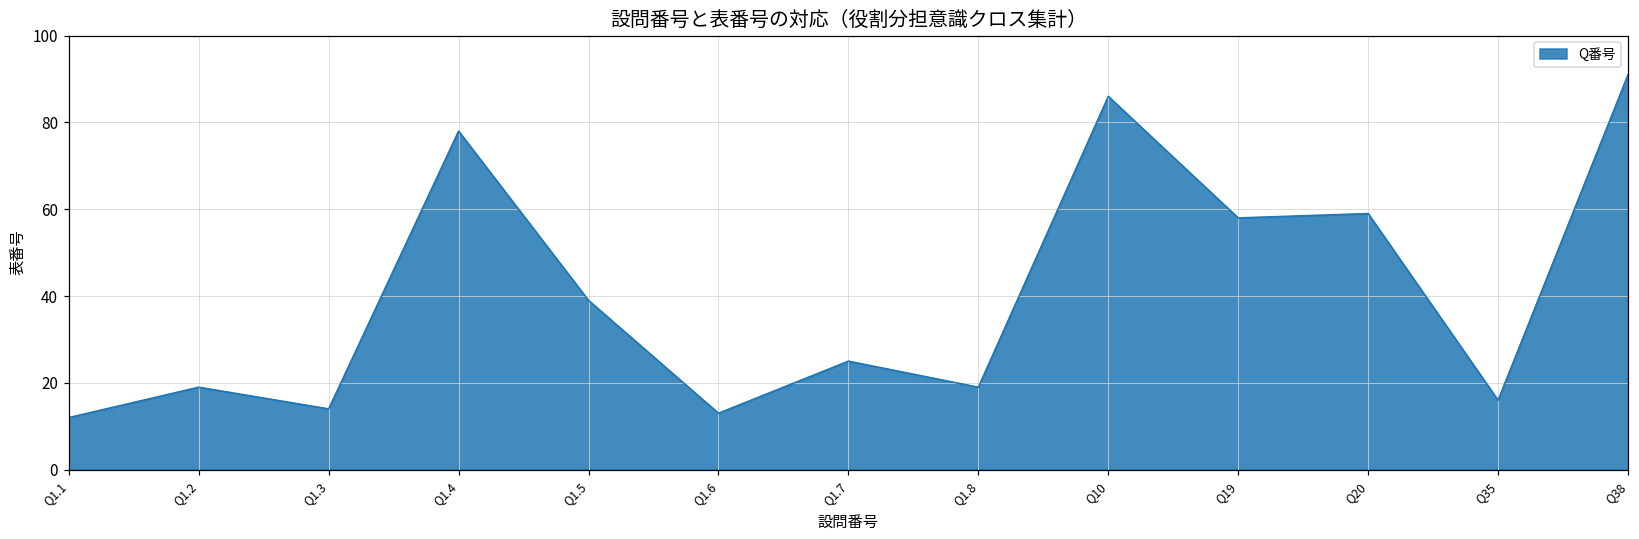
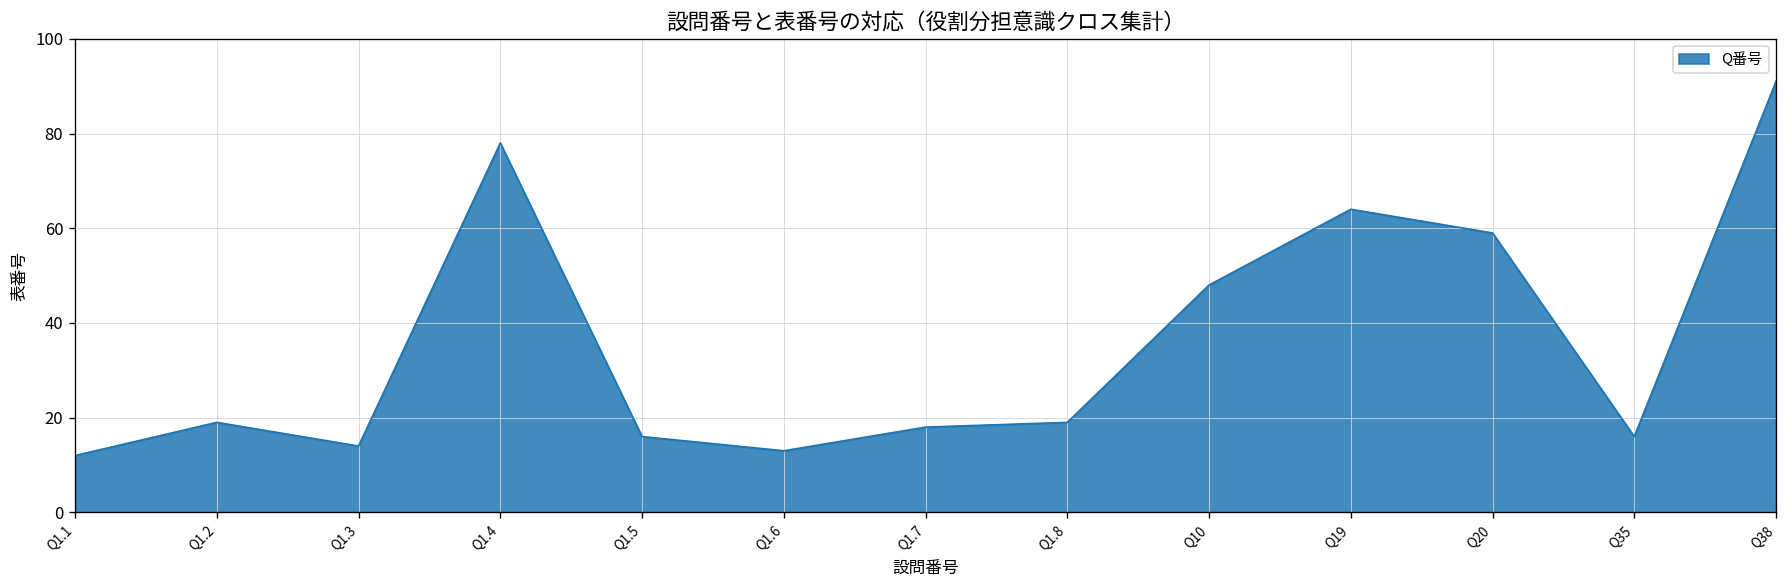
Q1.5: 39 -> 16
Q1.7: 25 -> 18
Q10: 86 -> 48
Q19: 58 -> 64
